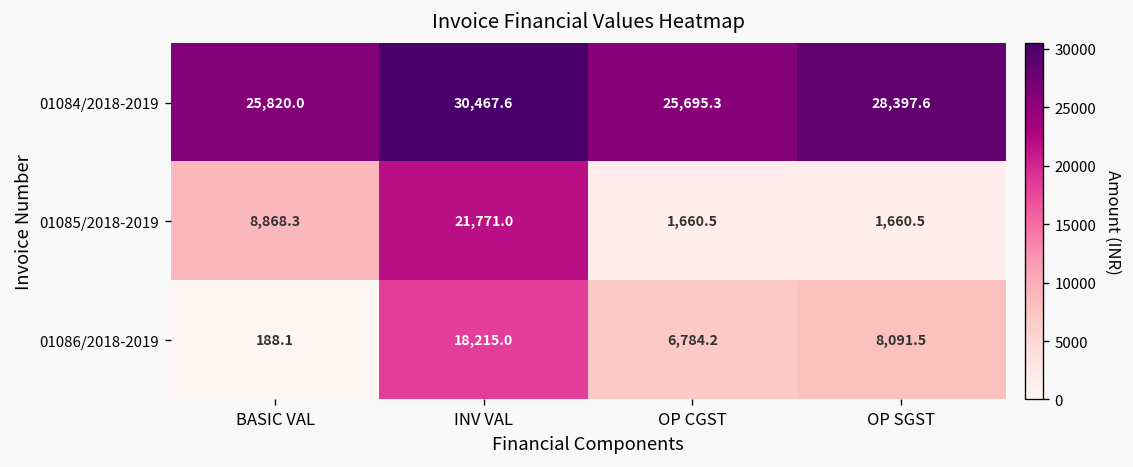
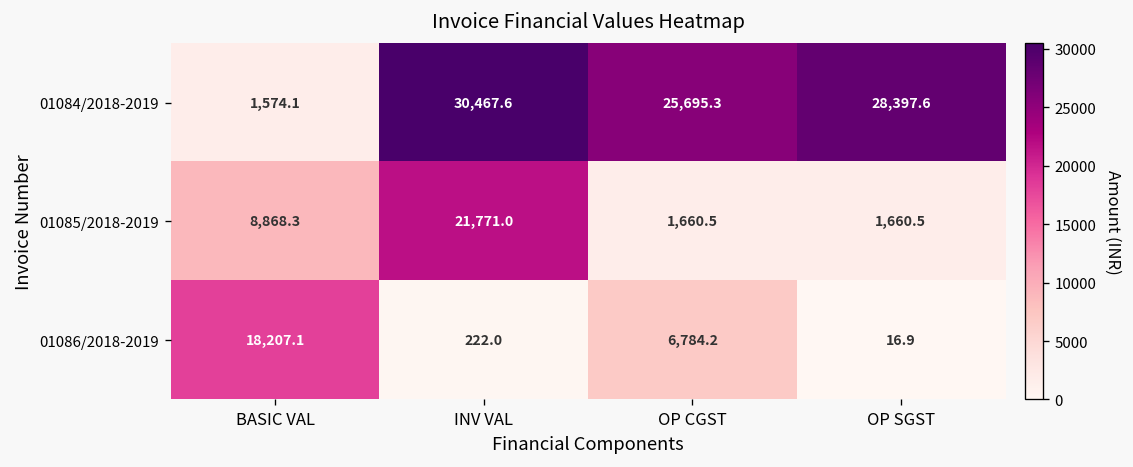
01084/2018-2019, BASIC VAL: 25,820.0 -> 1,574.1
01086/2018-2019, BASIC VAL: 188.1 -> 18,207.1
01086/2018-2019, INV VAL: 18,215.0 -> 222.0
01086/2018-2019, OP SGST: 8,091.5 -> 16.9
